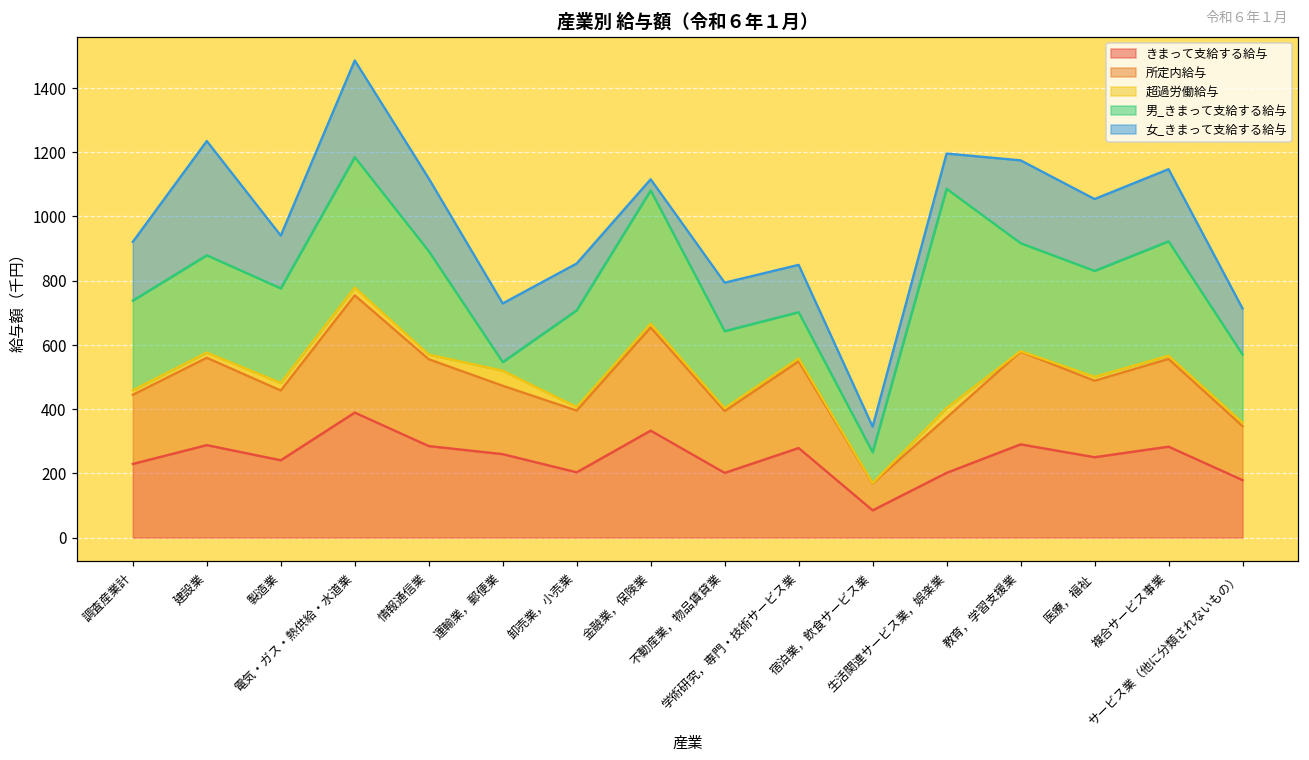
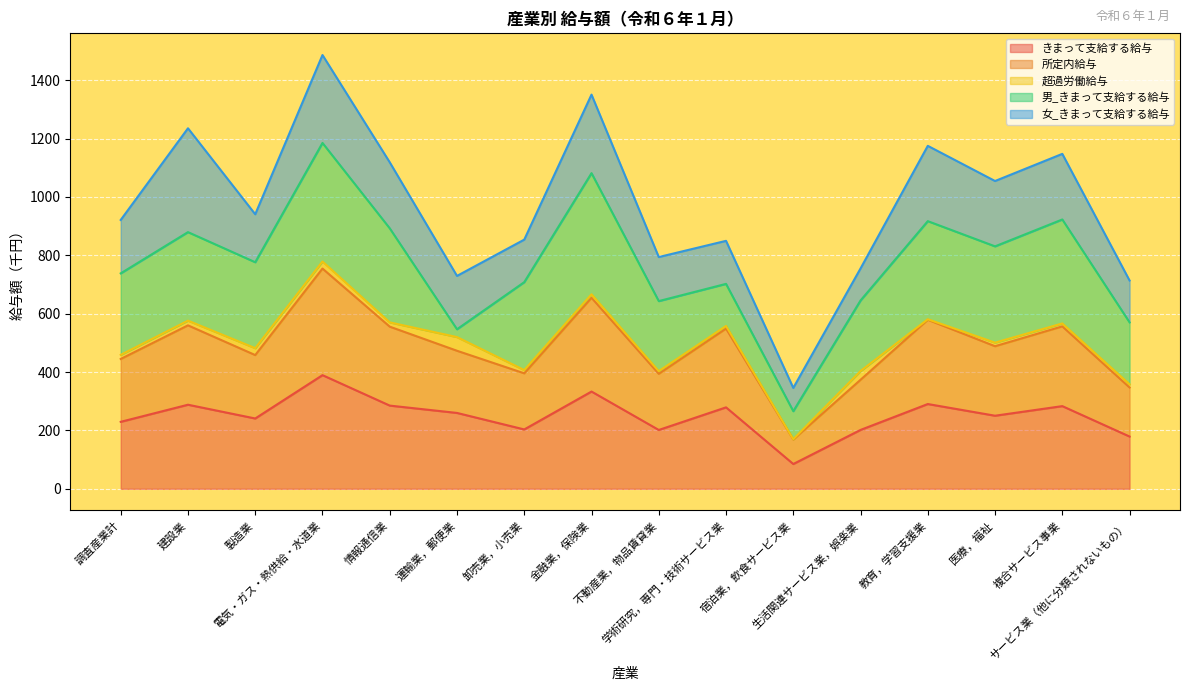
女_きまって支給する給与, 金融業，保険業: 30 -> 270
男_きまって支給する給与, 生活関連サービス業，娯楽業: 680 -> 240
